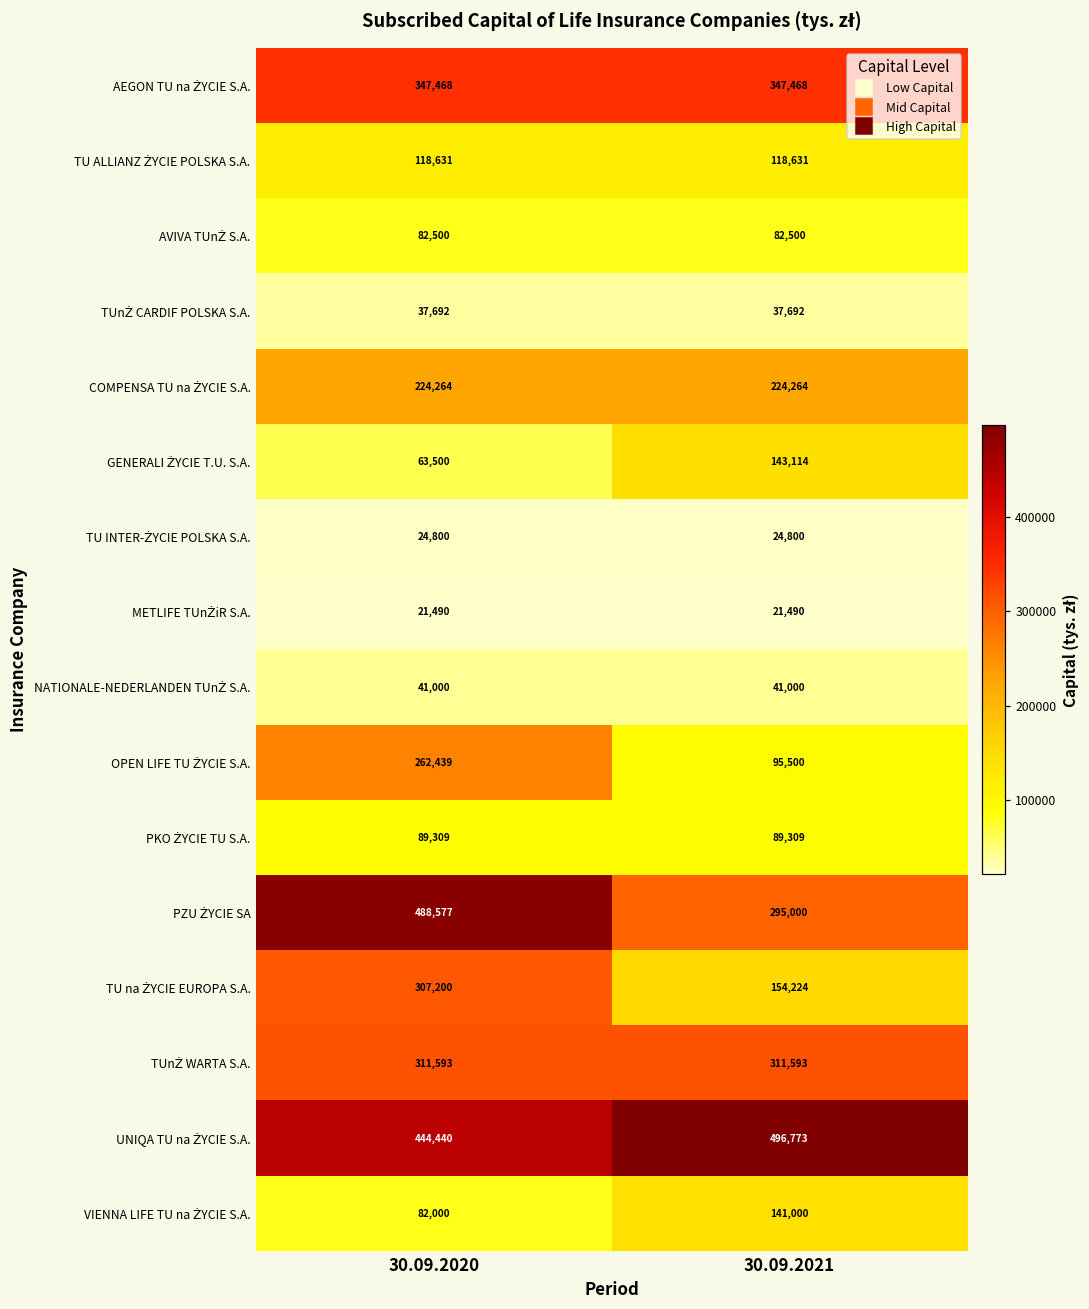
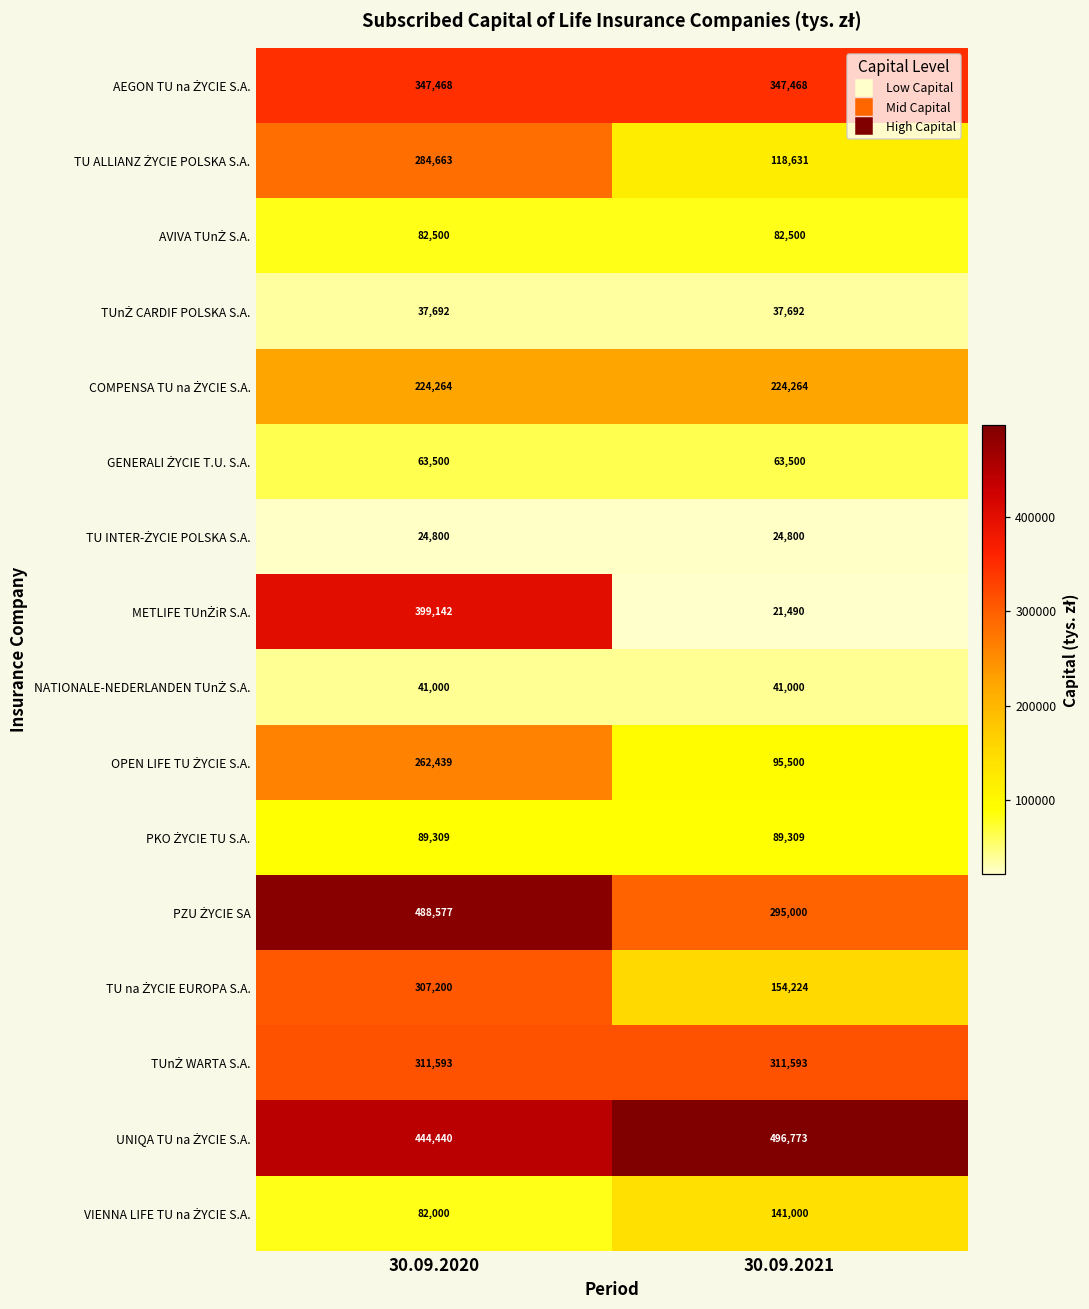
TU ALLIANZ ŻYCIE POLSKA S.A., 30.09.2020: 118,631 -> 284,663
GENERALI ŻYCIE T.U. S.A., 30.09.2021: 143,114 -> 63,500
METLIFE TUnŻiR S.A., 30.09.2020: 21,490 -> 399,142
